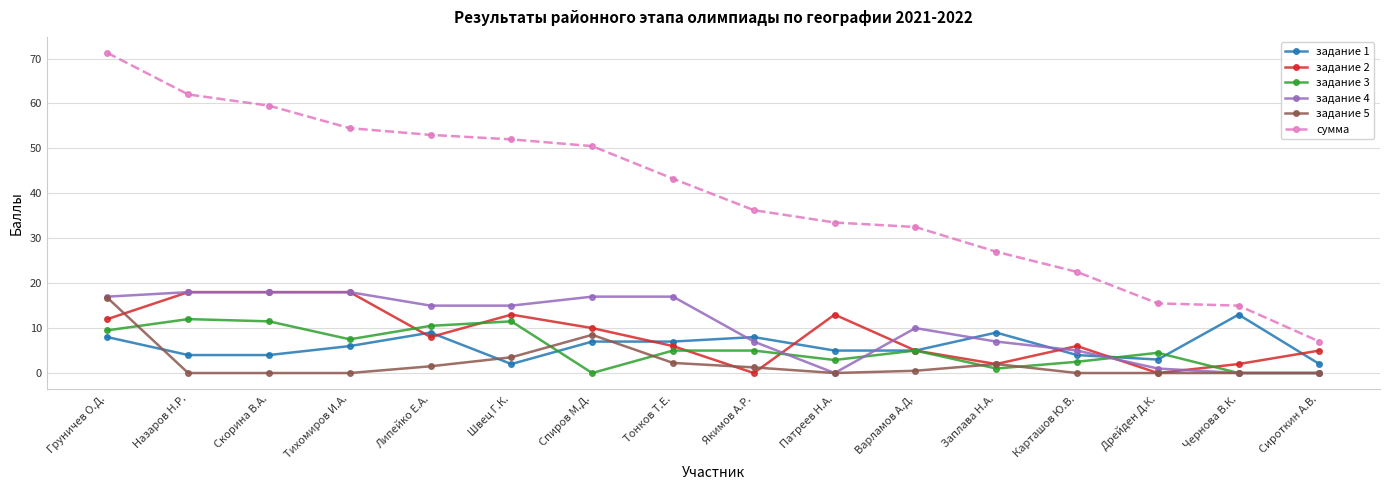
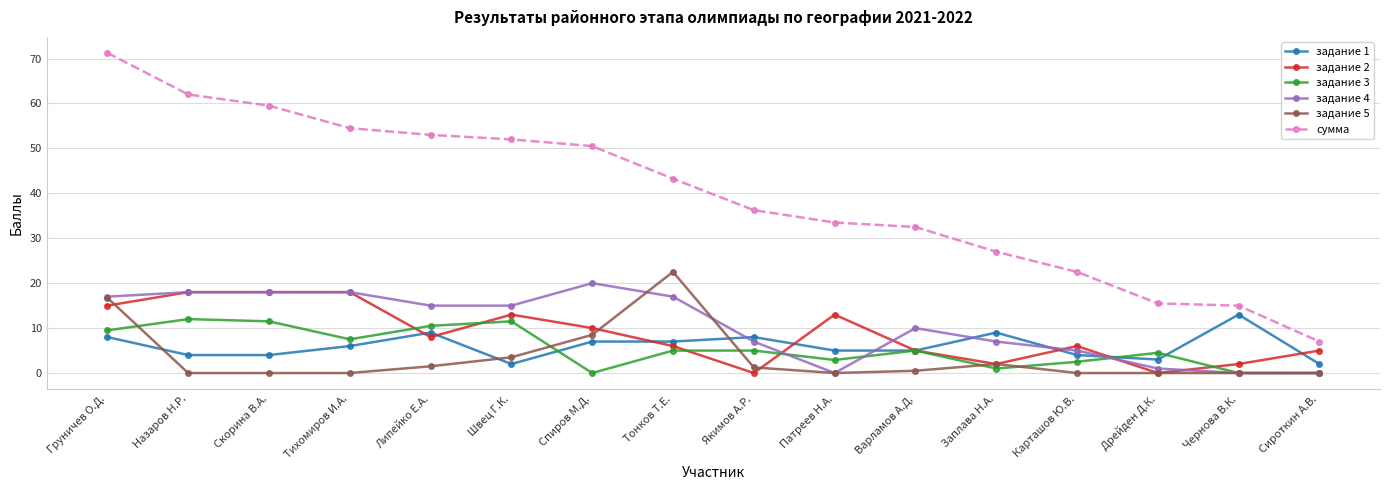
задание 2, Груничев О.Д.: 12 -> 15
задание 4, Спиров М.Д.: 17 -> 20
задание 5, Тонков Т.Е.: 2 -> 23
